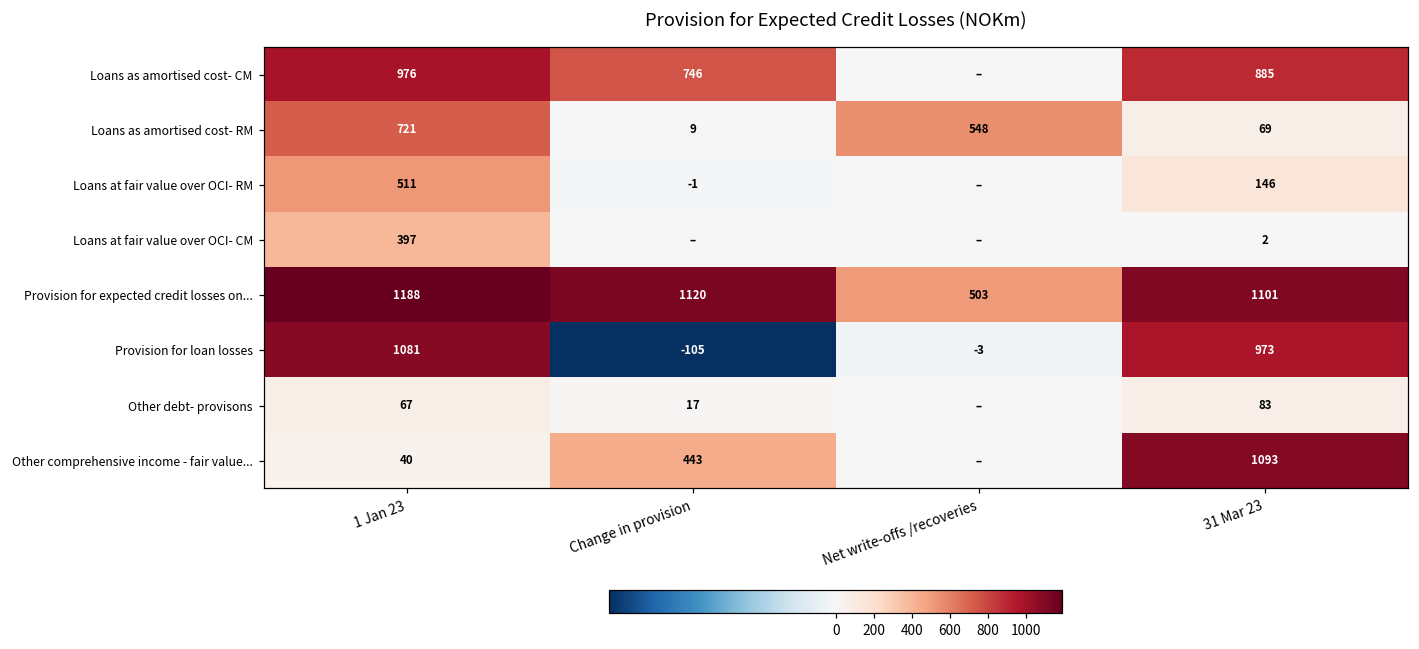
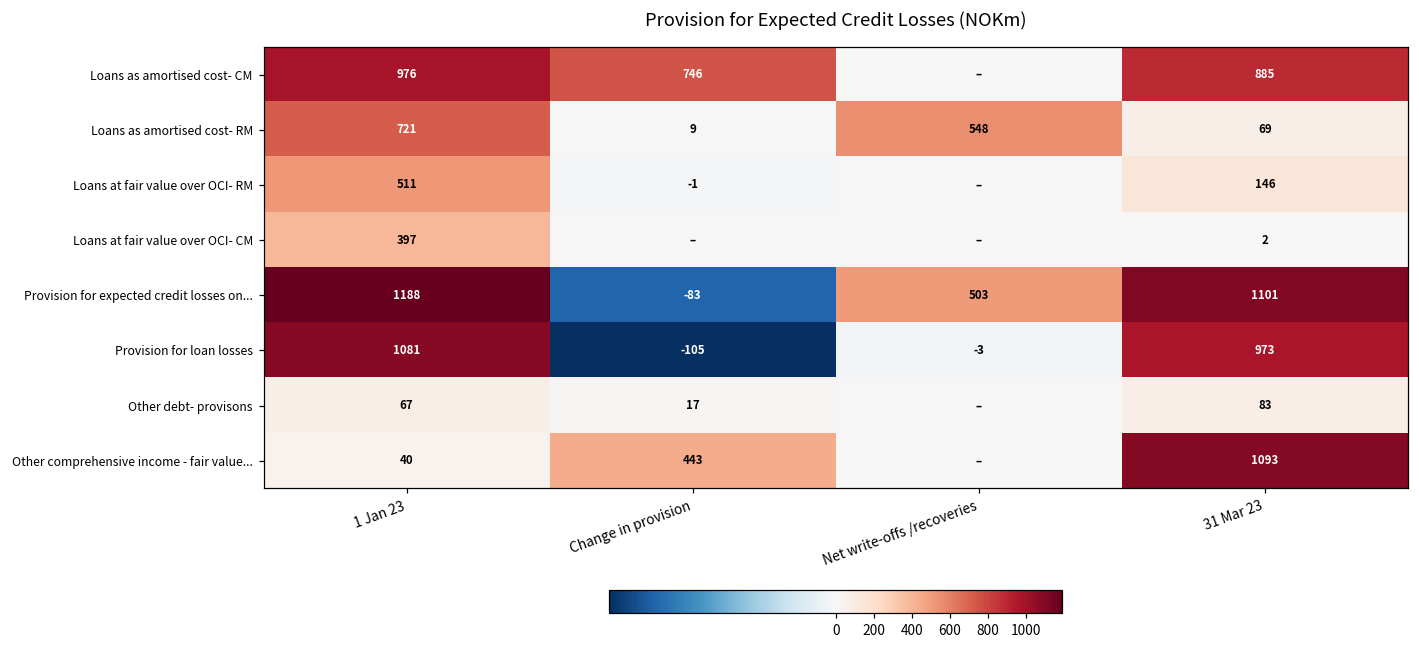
Provision for expected credit losses on..., Change in provision: 1120 -> -83
